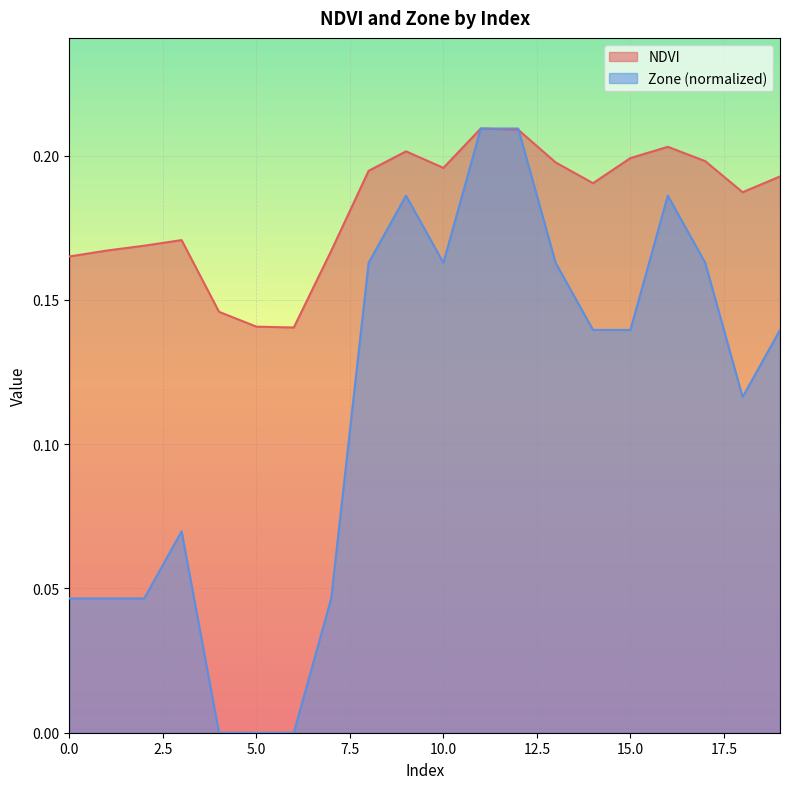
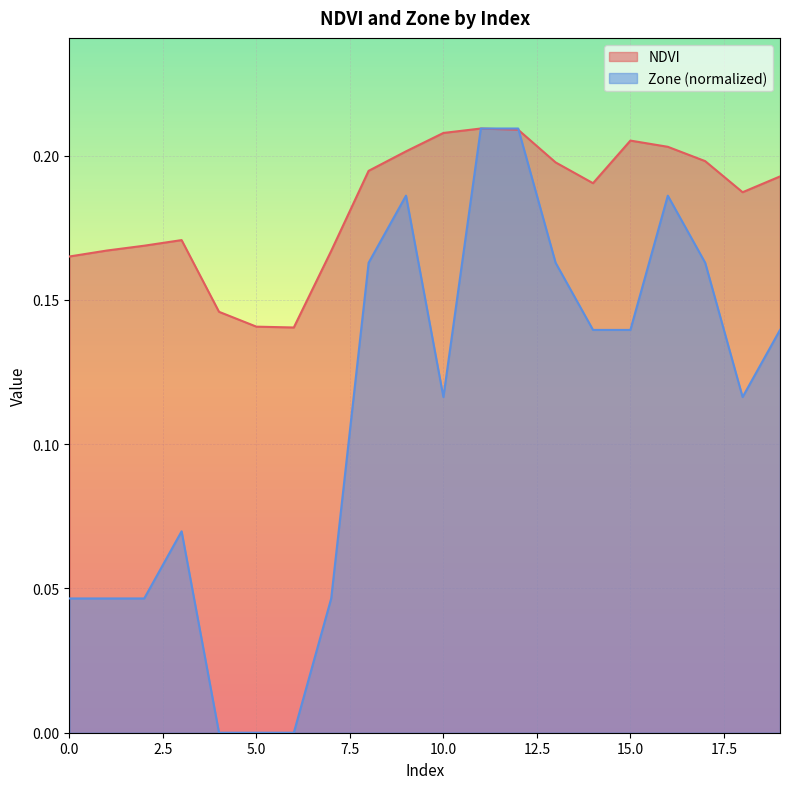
NDVI, 10.0: 0.196 -> 0.208
Zone (normalized), 10.0: 0.163 -> 0.116
NDVI, 15.0: 0.199 -> 0.205
